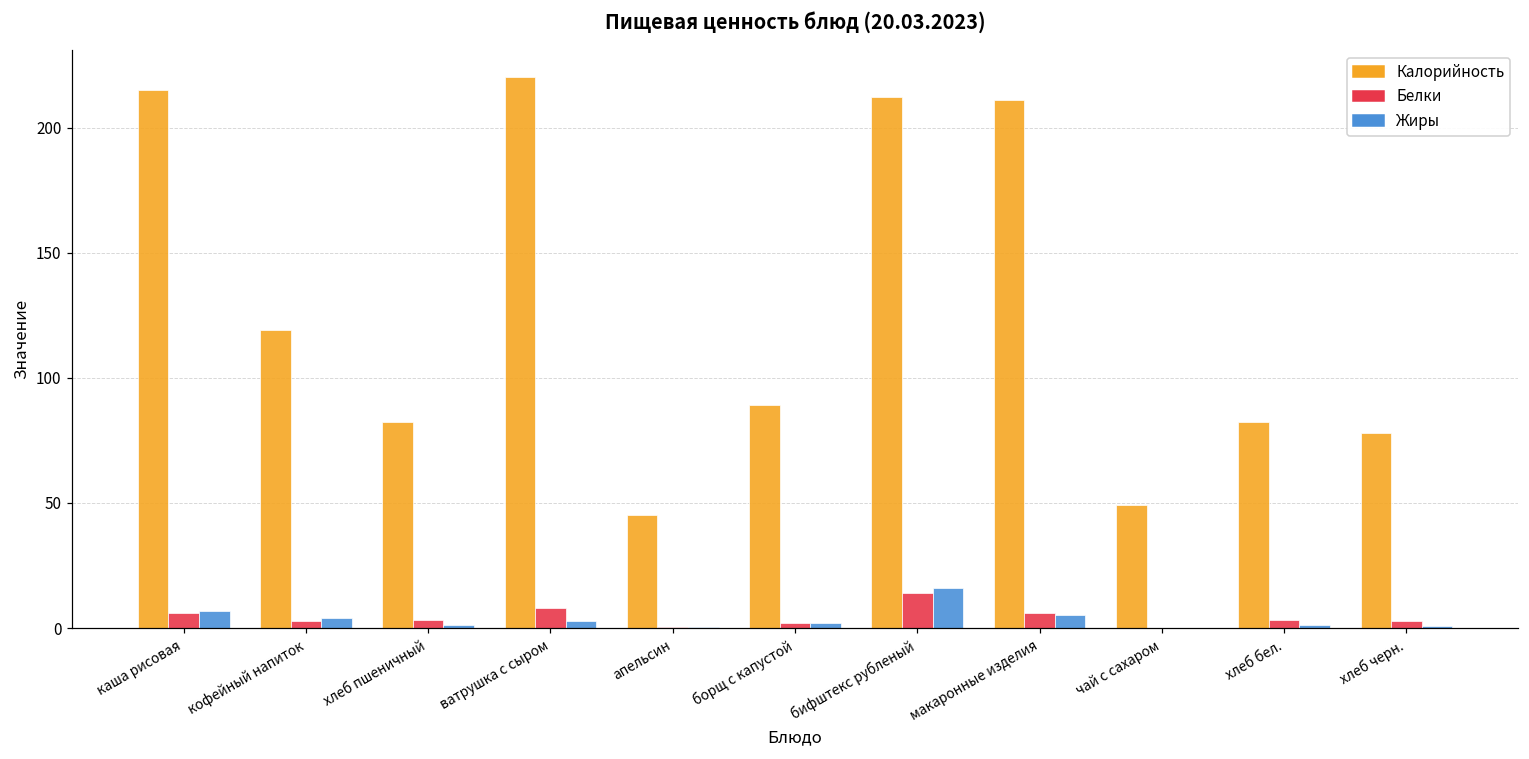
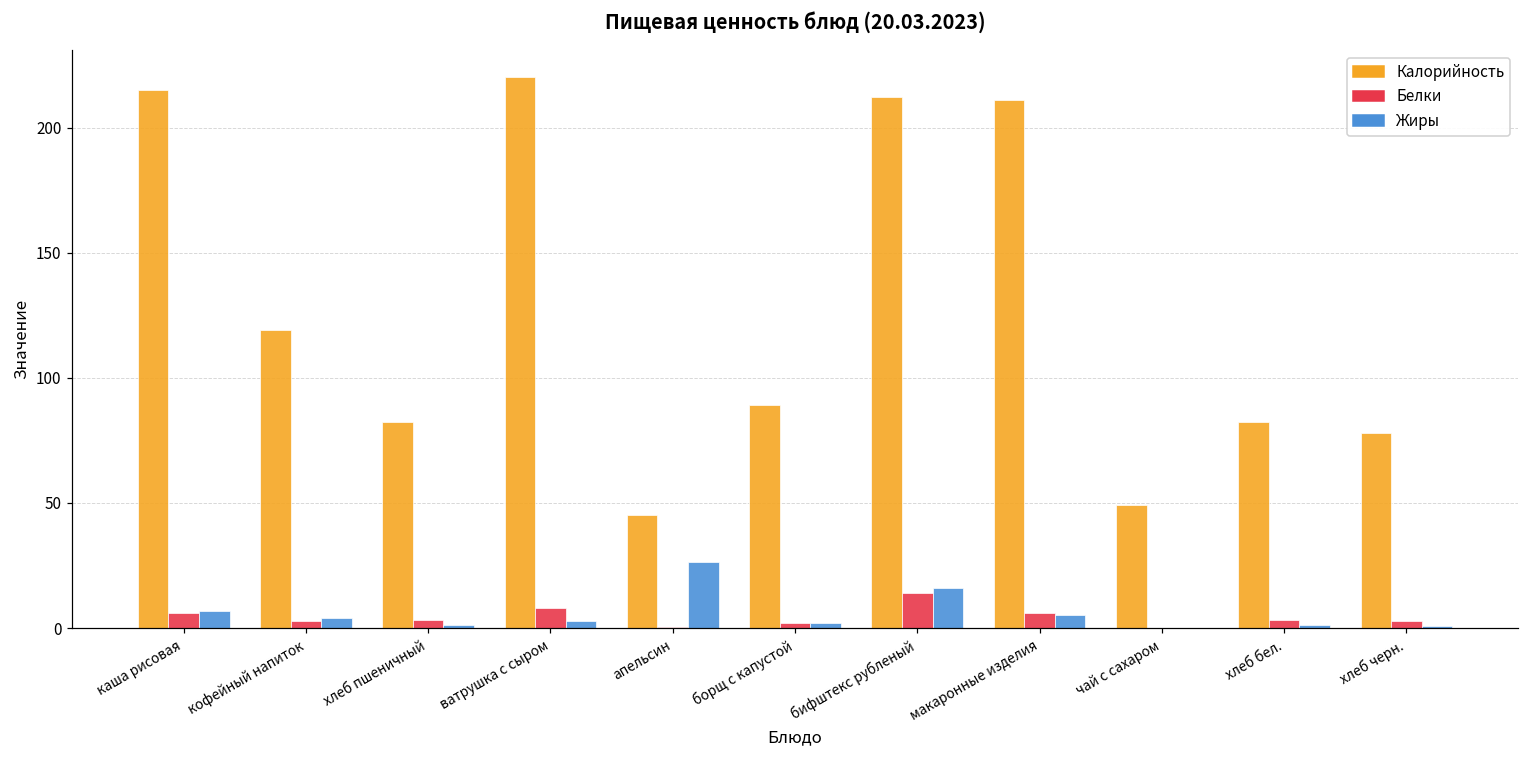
Жиры, апельсин: 0 -> 26
